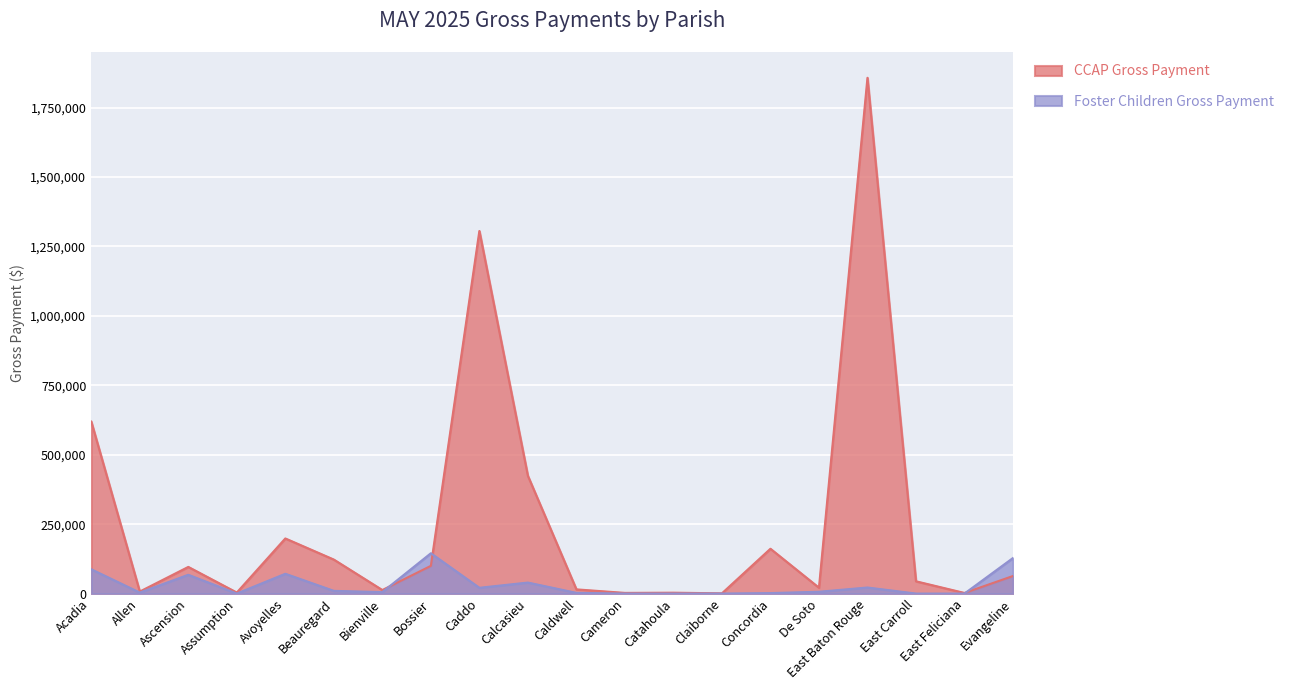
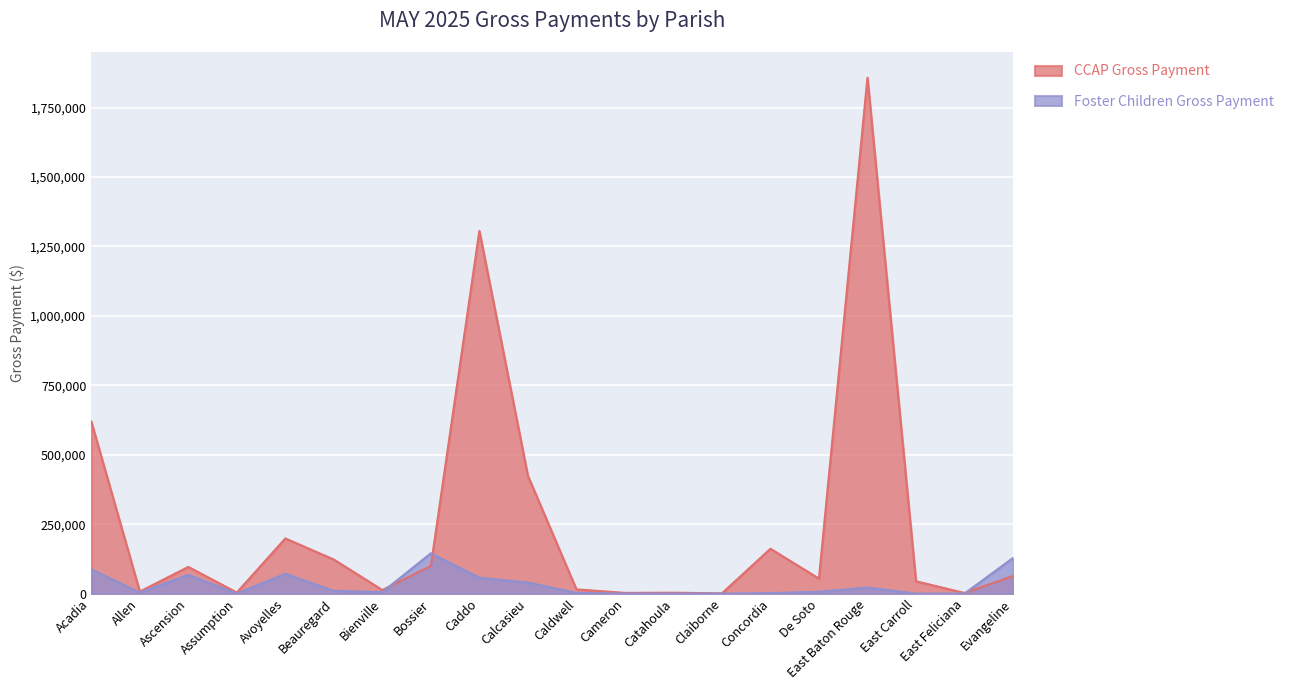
Foster Children Gross Payment, Caddo: 20,000 -> 60,000
CCAP Gross Payment, De Soto: 20,000 -> 50,000
